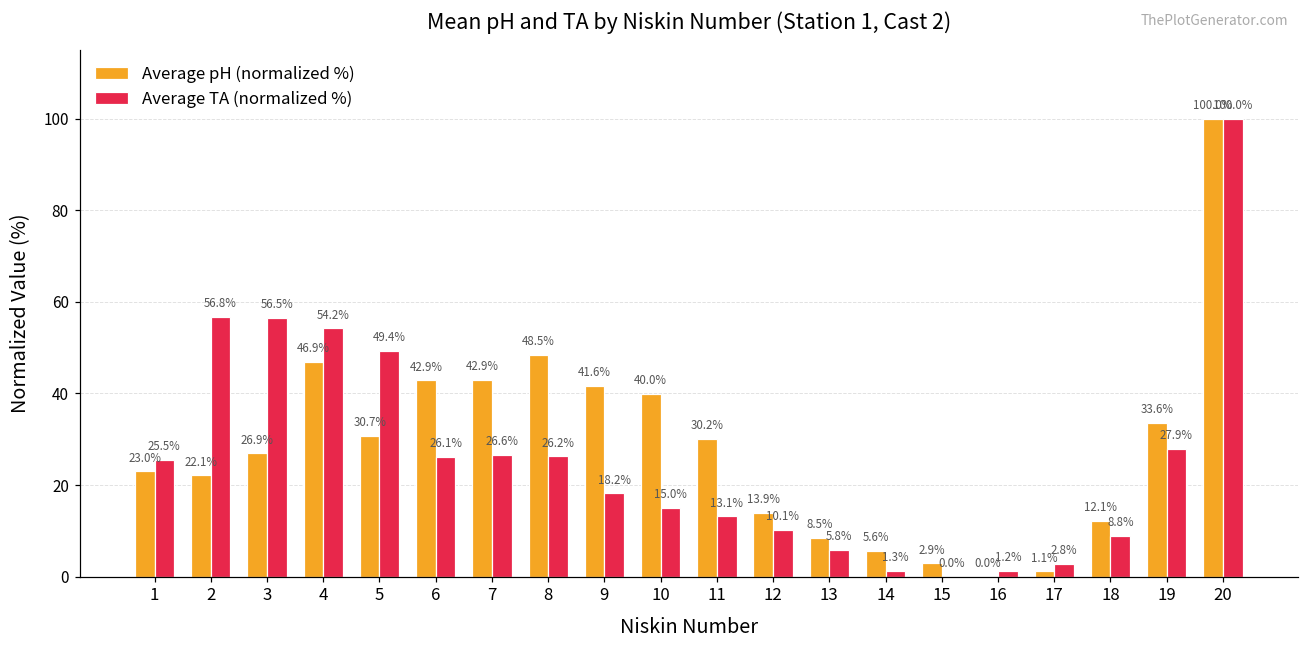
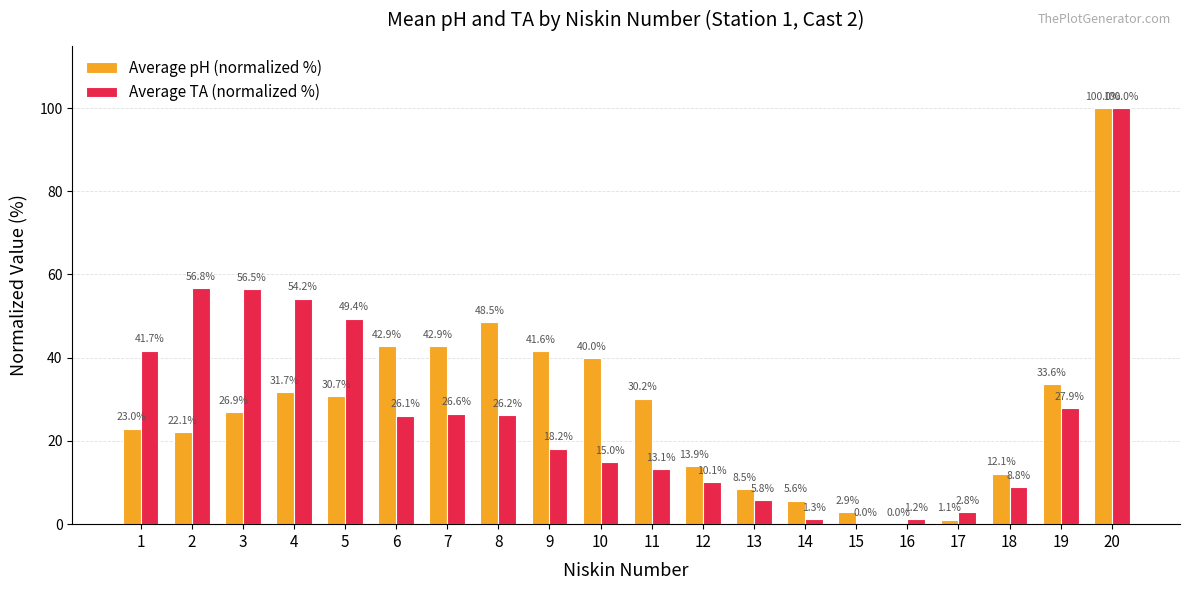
Average TA (normalized %), 1: 25.5% -> 41.7%
Average pH (normalized %), 4: 46.9% -> 31.7%
